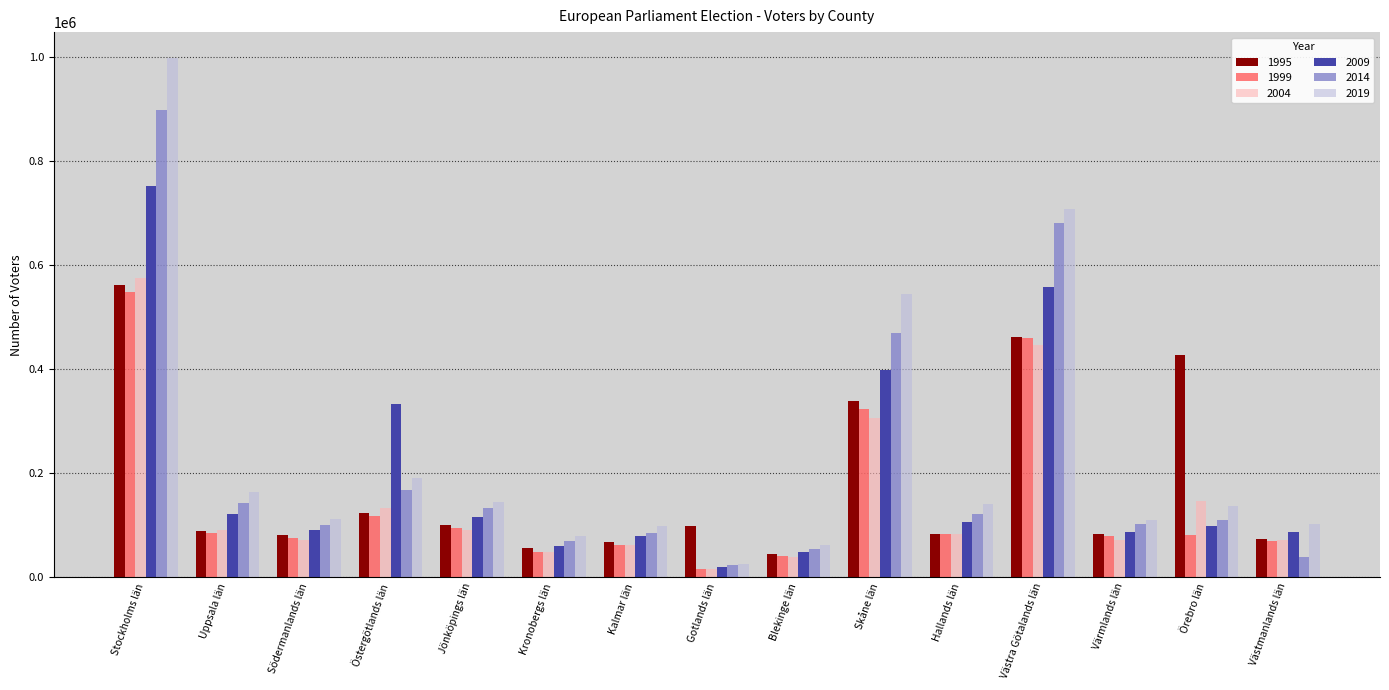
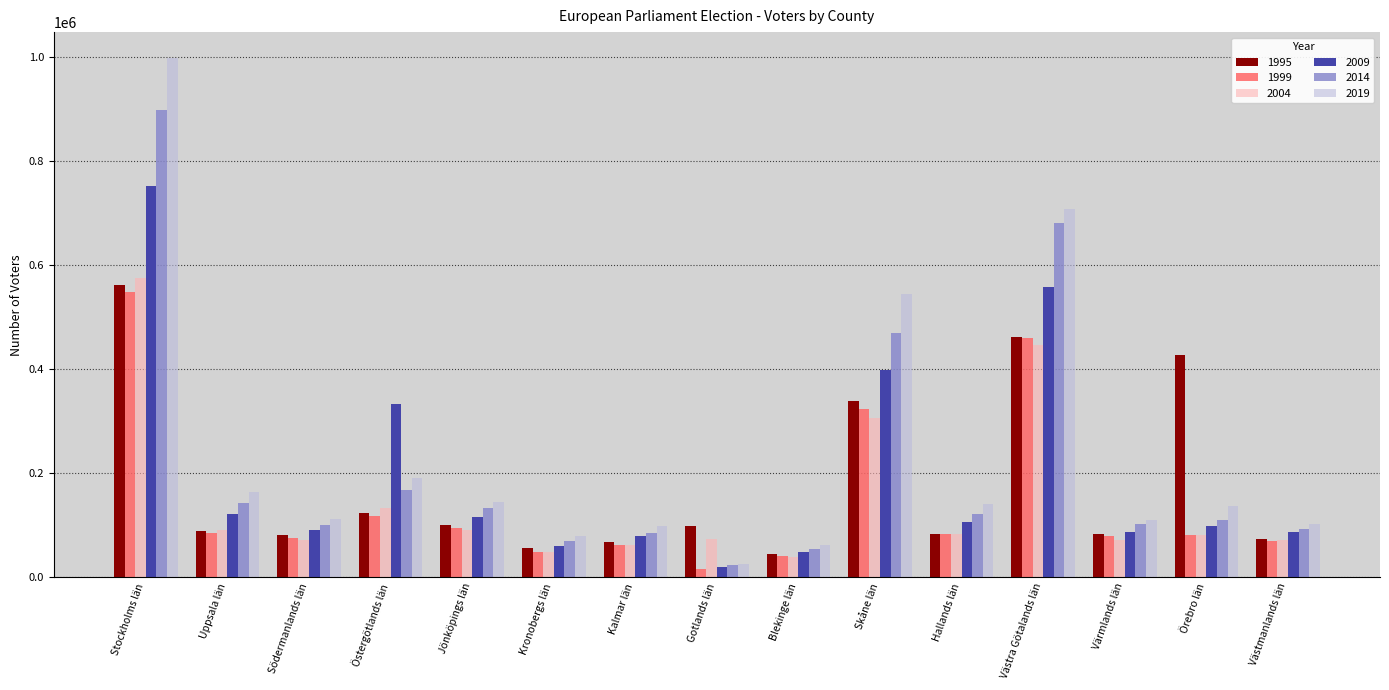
2004, Gotlands län: 20000 -> 70000
2004, Örebro län: 150000 -> 80000
2014, Västmanlands län: 40000 -> 90000
